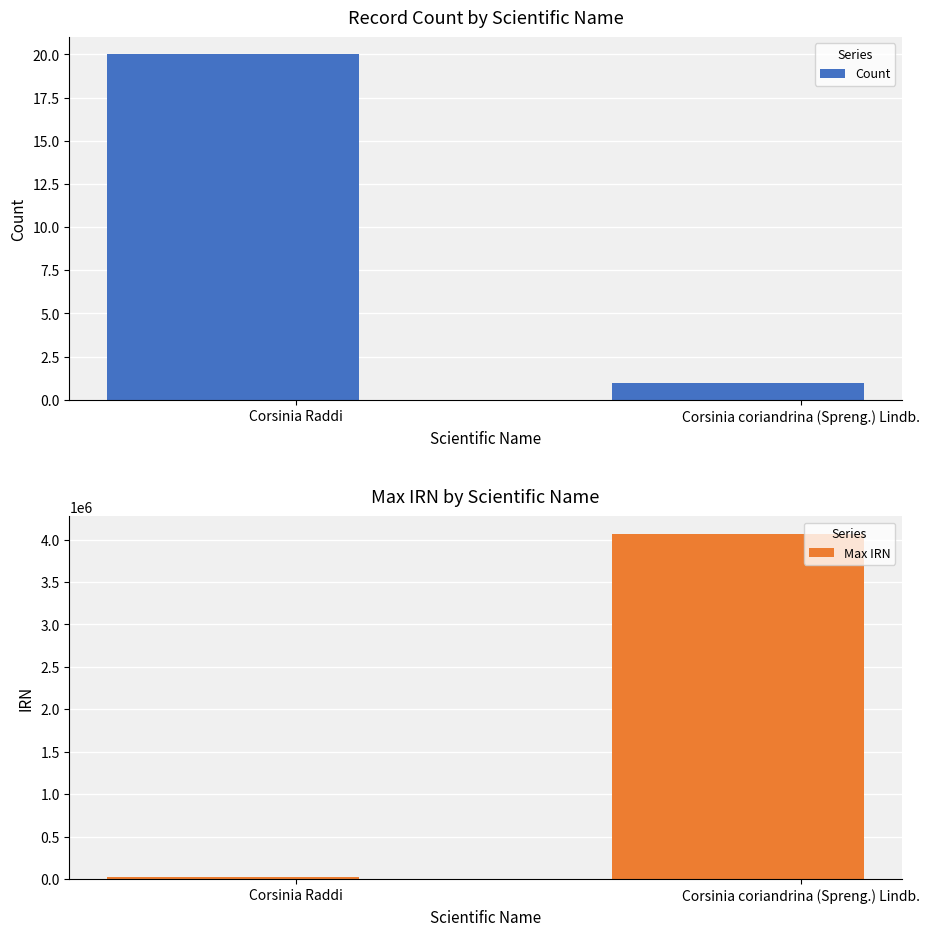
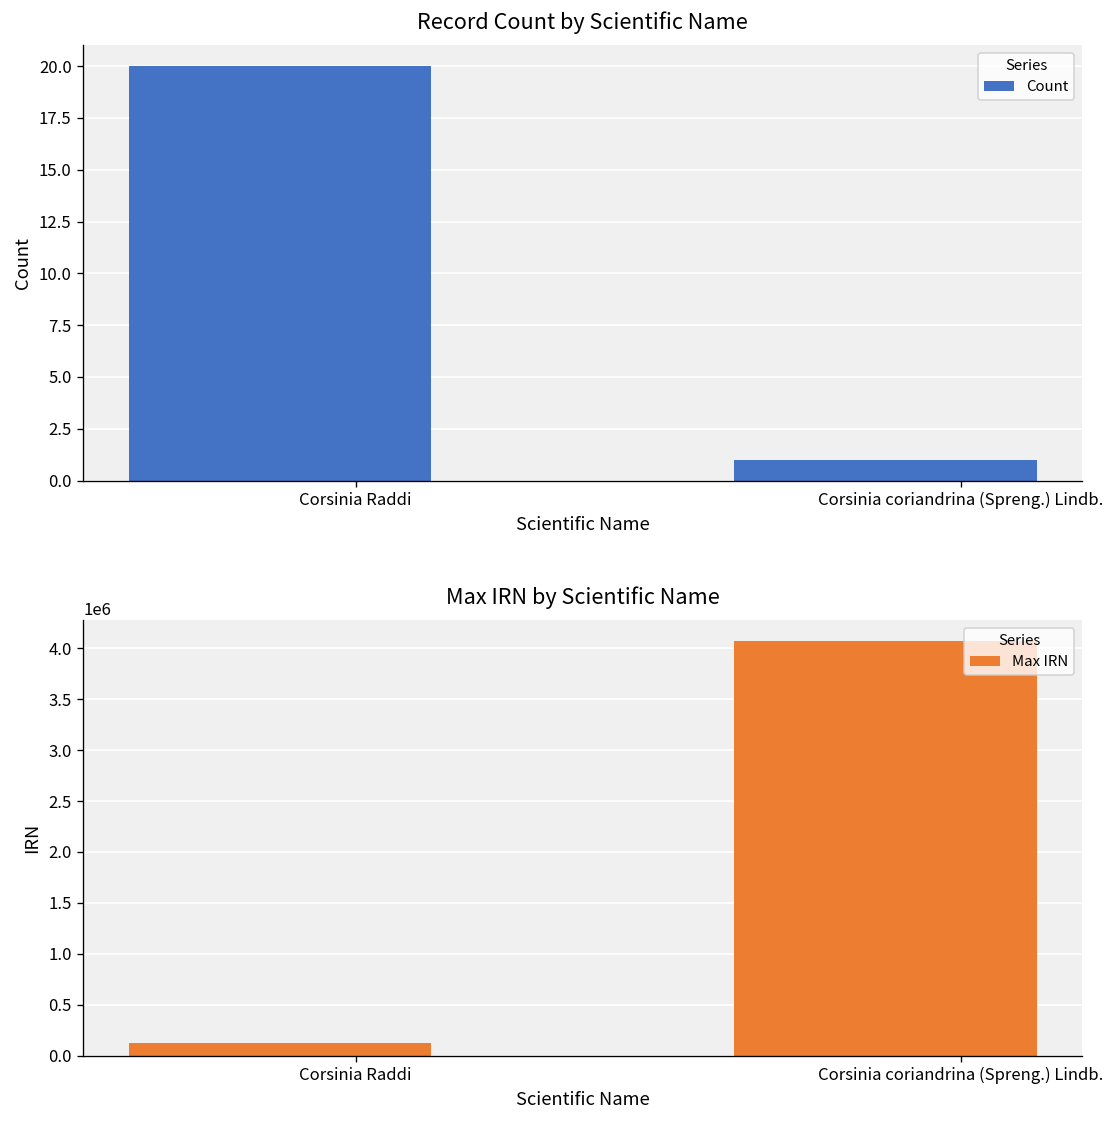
Max IRN by Scientific Name, Corsinia Raddi: 0 -> 100000
